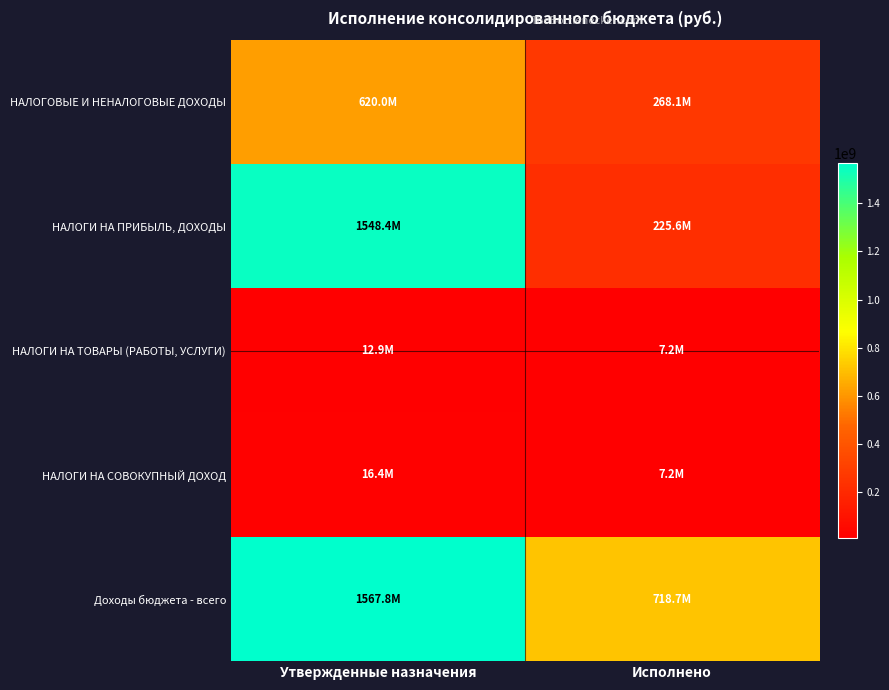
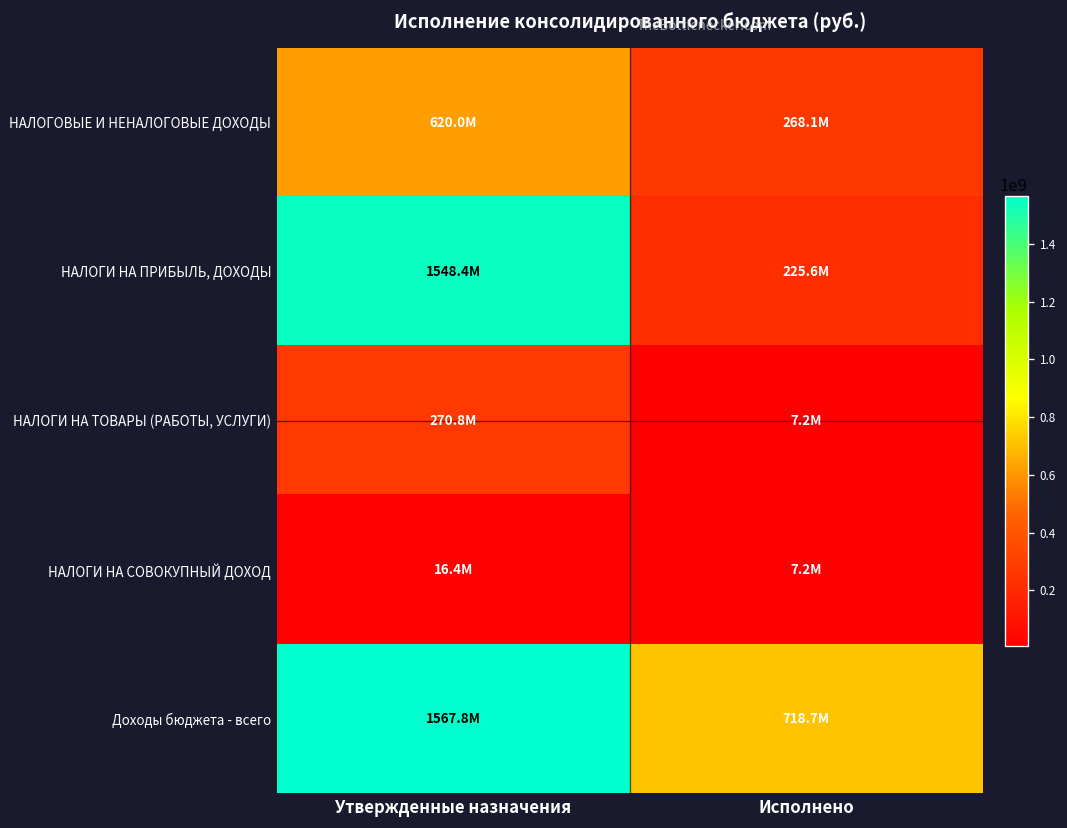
НАЛОГИ НА ТОВАРЫ (РАБОТЫ, УСЛУГИ), Утвержденные назначения: 12.9M -> 270.8M
